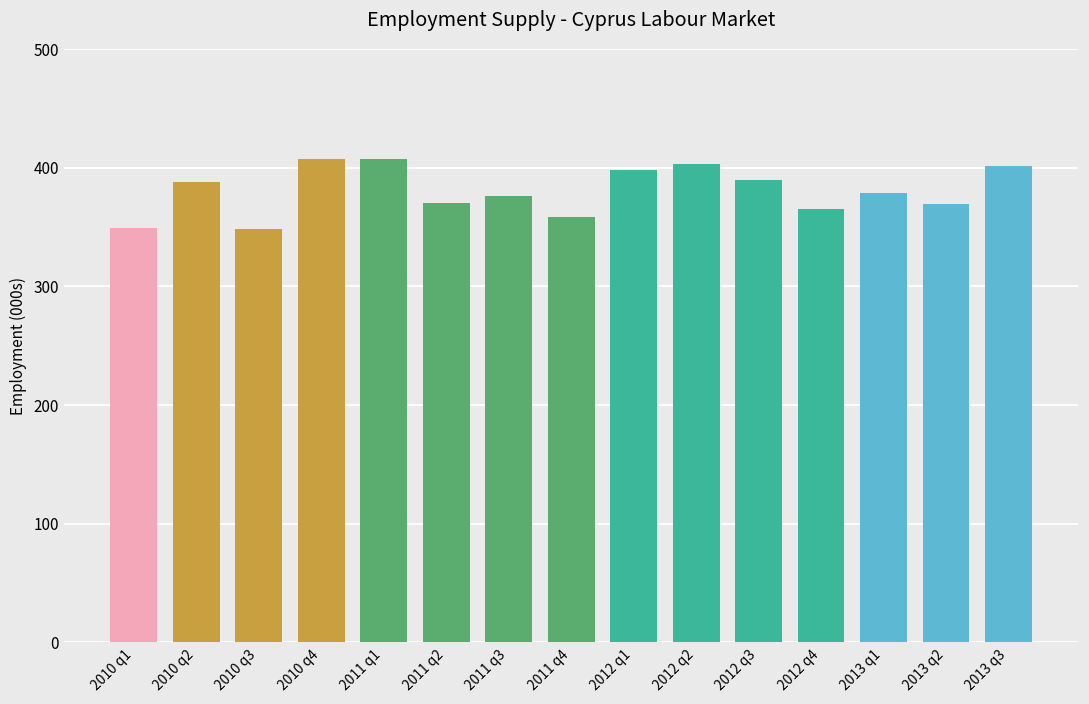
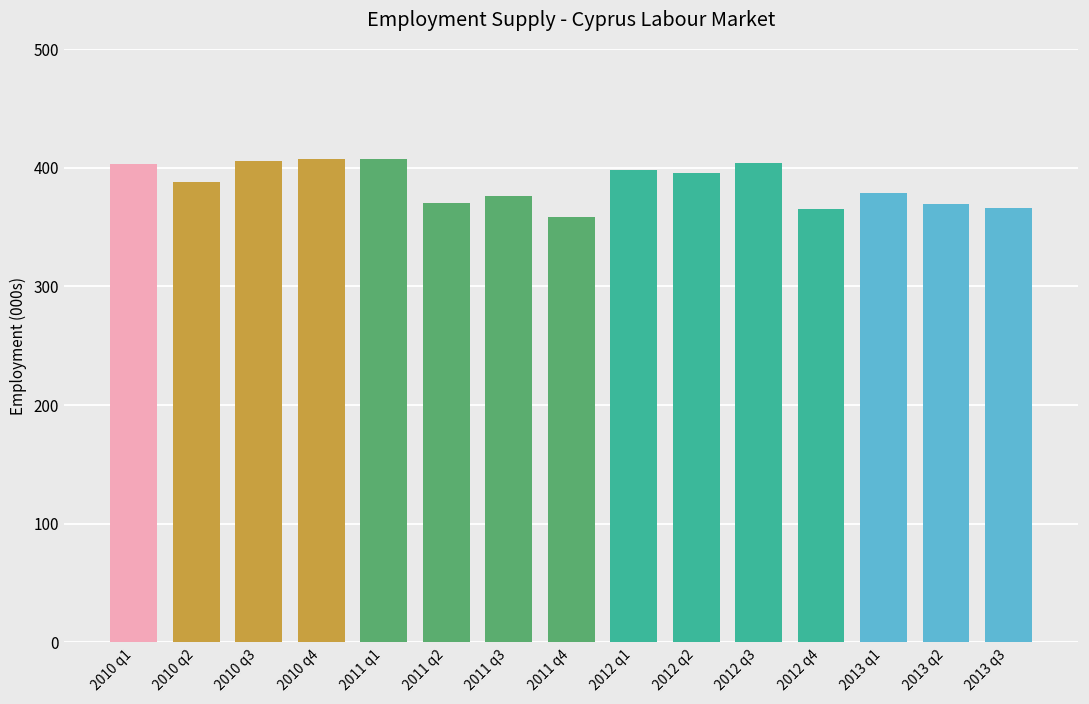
2010 q1: 350 -> 404
2010 q3: 349 -> 406
2012 q2: 404 -> 395
2012 q3: 390 -> 404
2013 q3: 402 -> 366
